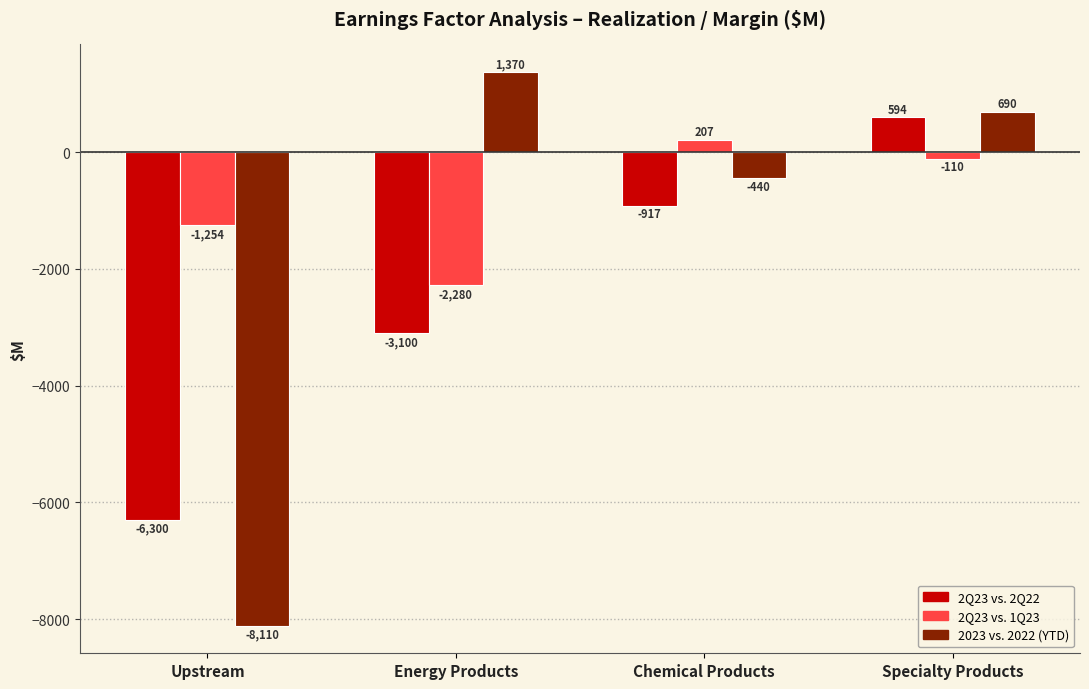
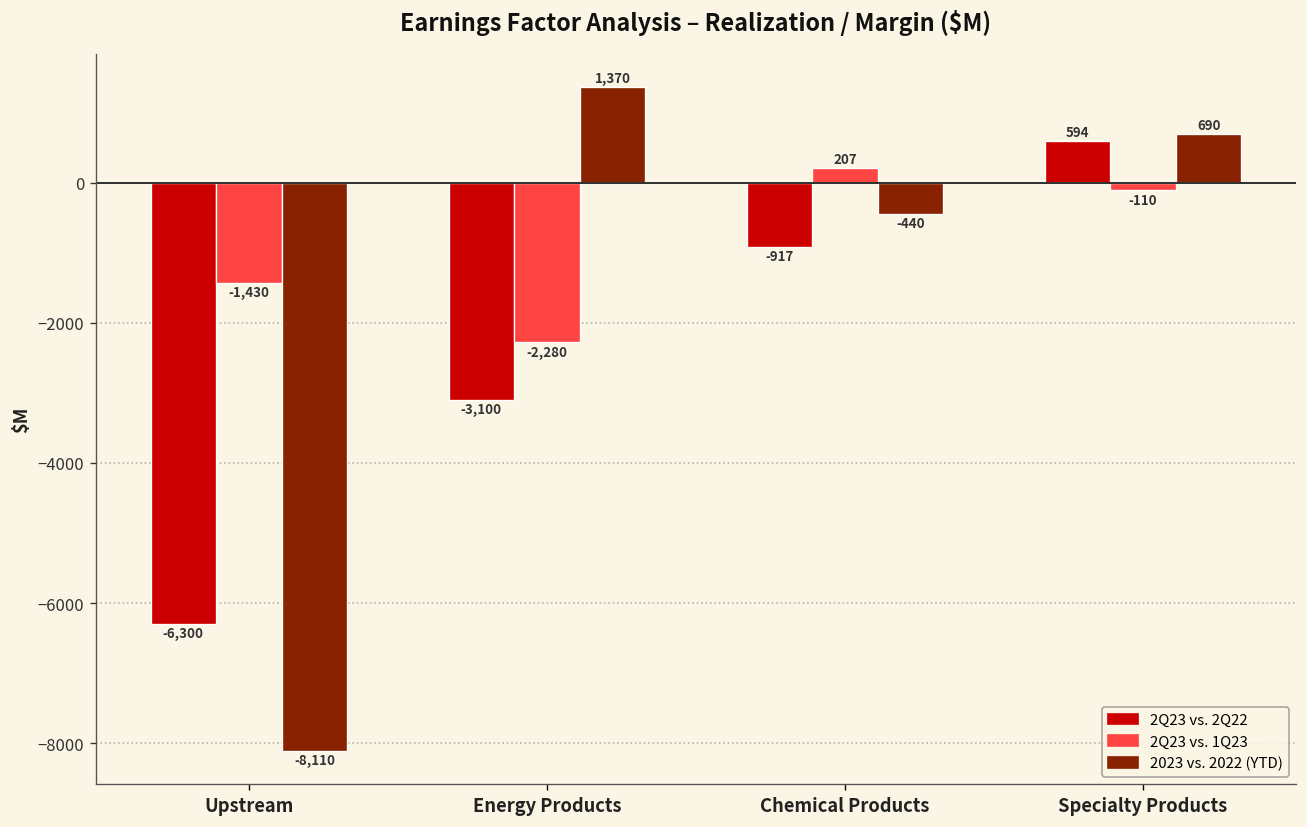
2Q23 vs. 1Q23, Upstream: -1,254 -> -1,430
